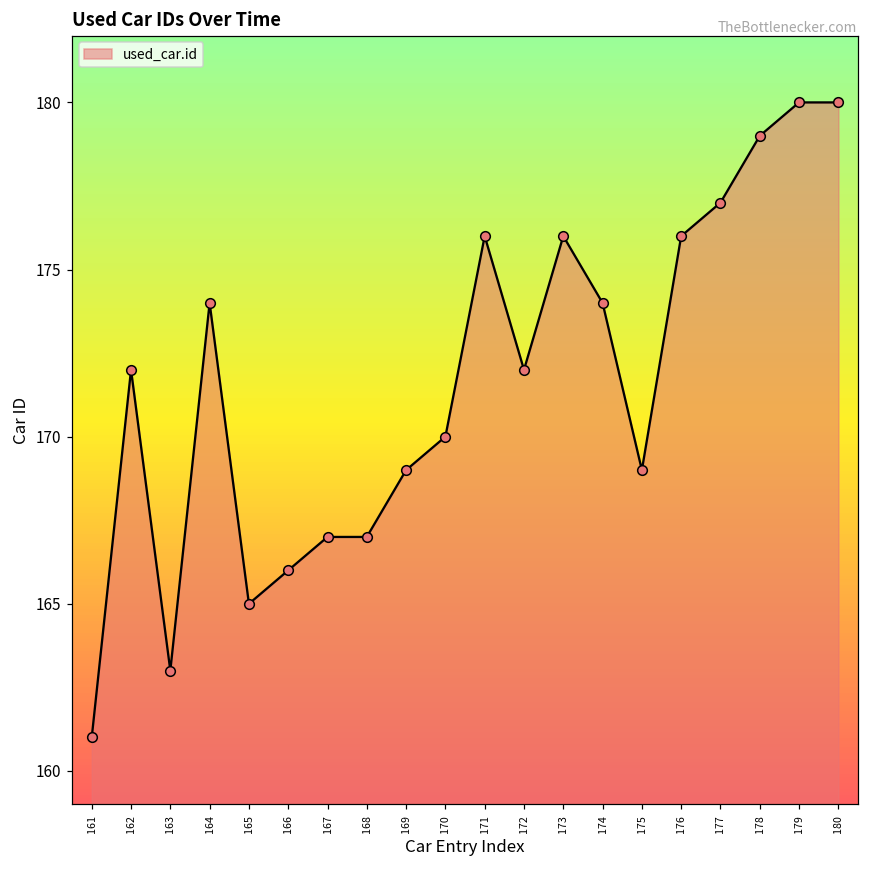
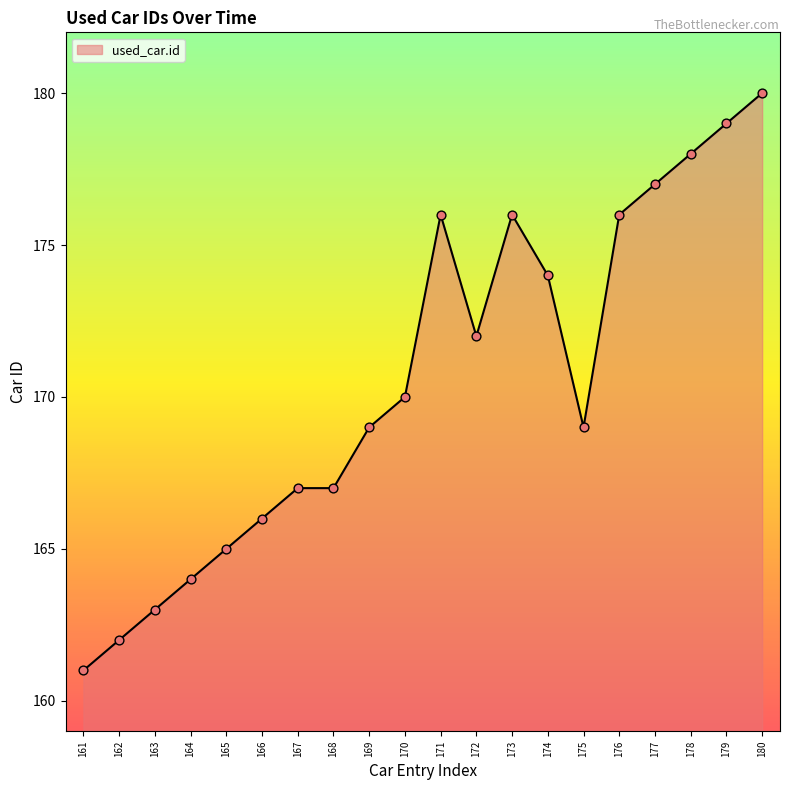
162: 172 -> 162
164: 174 -> 164
178: 179 -> 178
179: 180 -> 179
